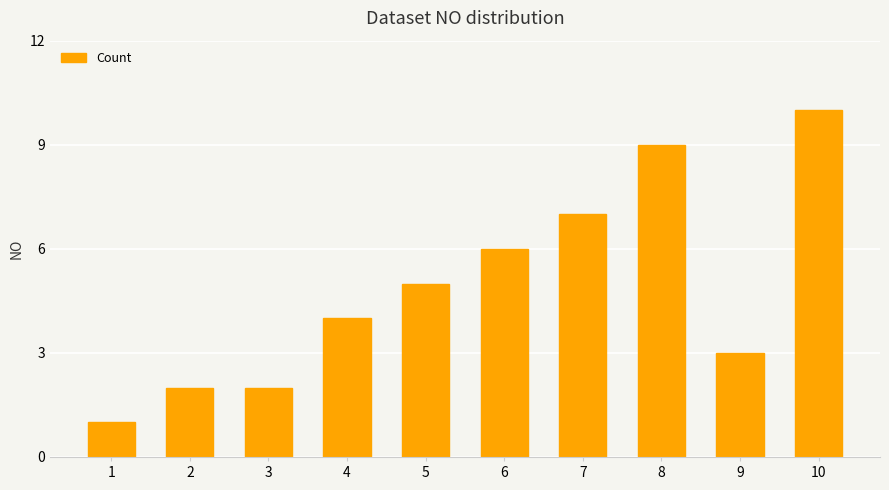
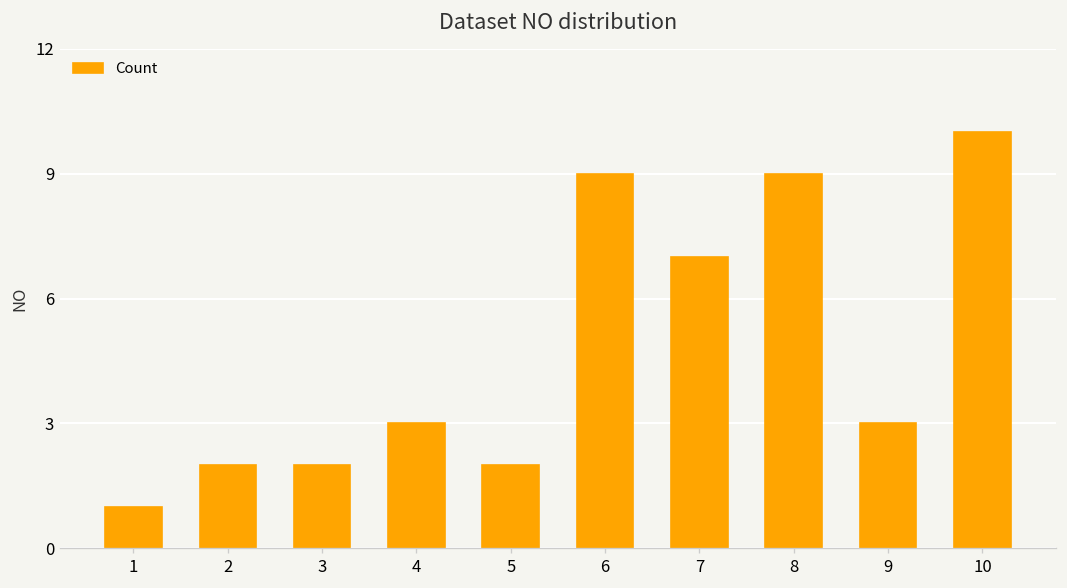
4: 4 -> 3
5: 5 -> 2
6: 6 -> 9
